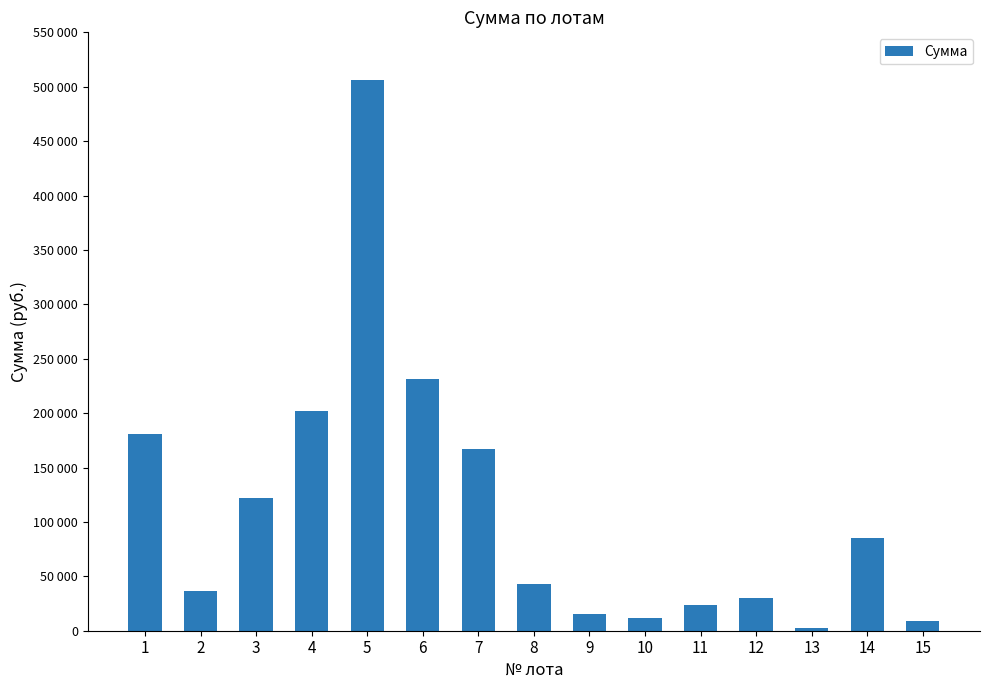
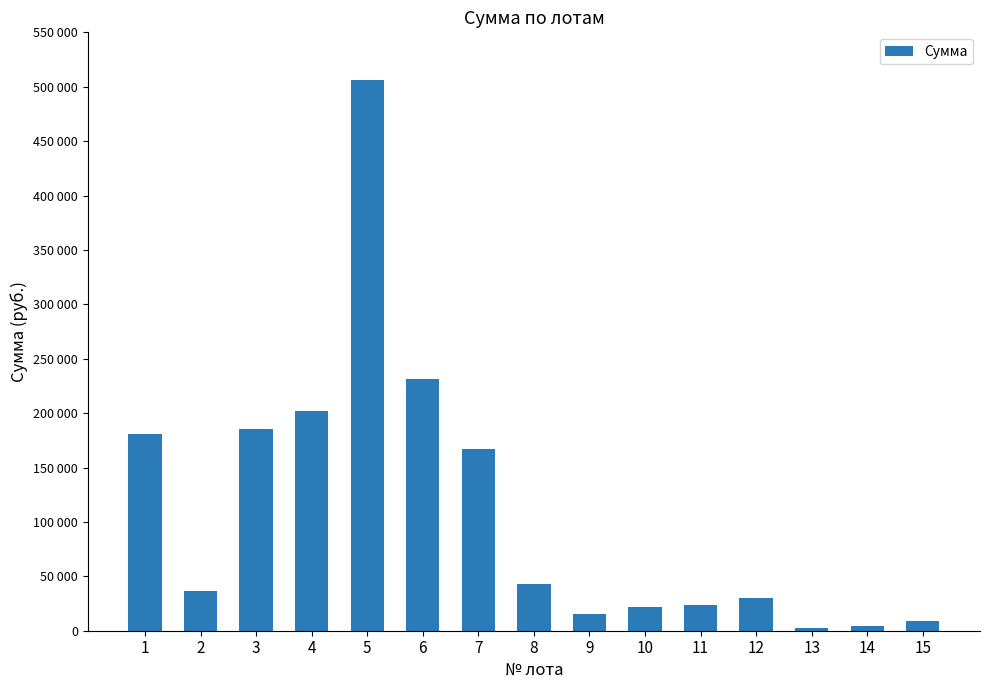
3: 122000 -> 186000
10: 12000 -> 22000
14: 85000 -> 4000
